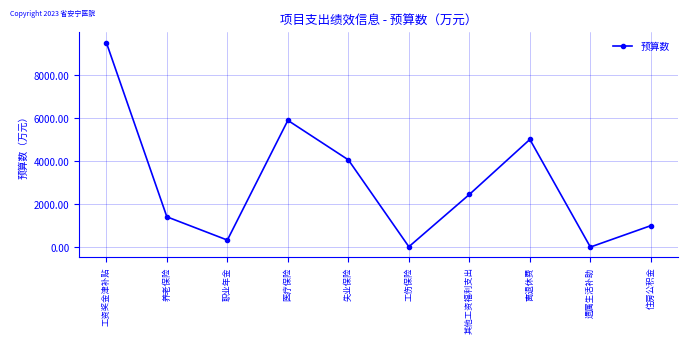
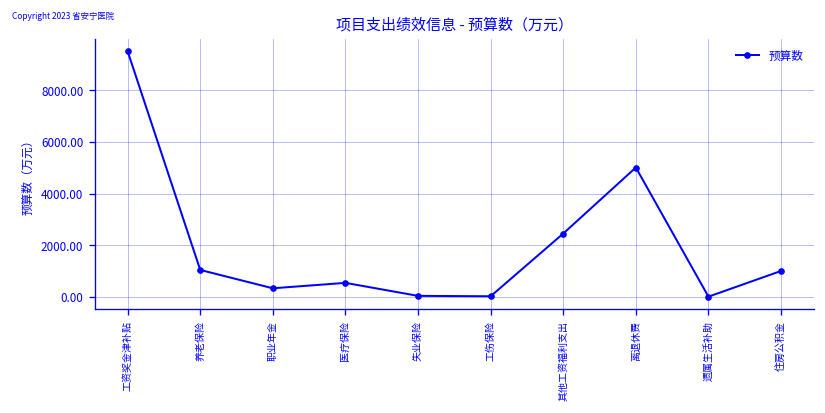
养老保险: 1400 -> 1000
医疗保险: 5900 -> 500
失业保险: 4100 -> 0
